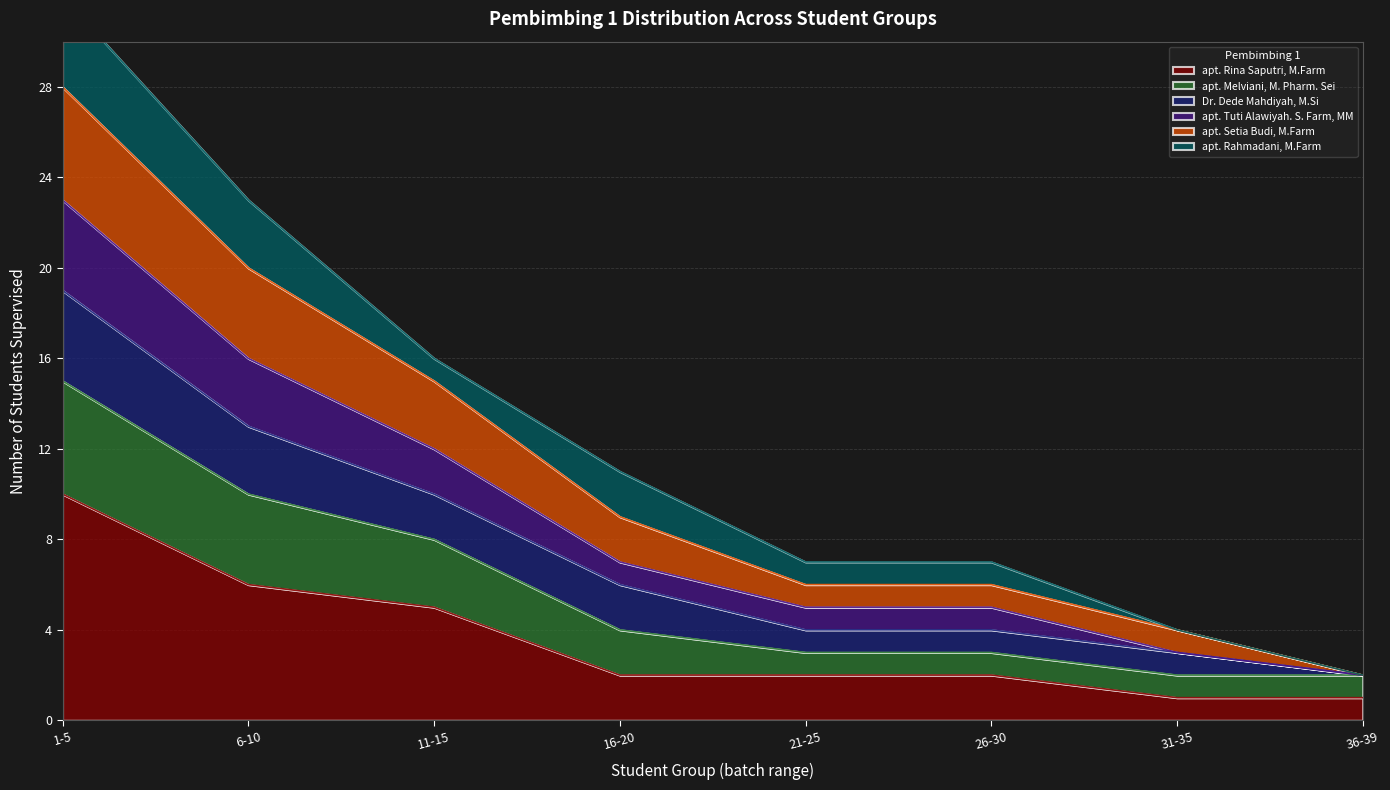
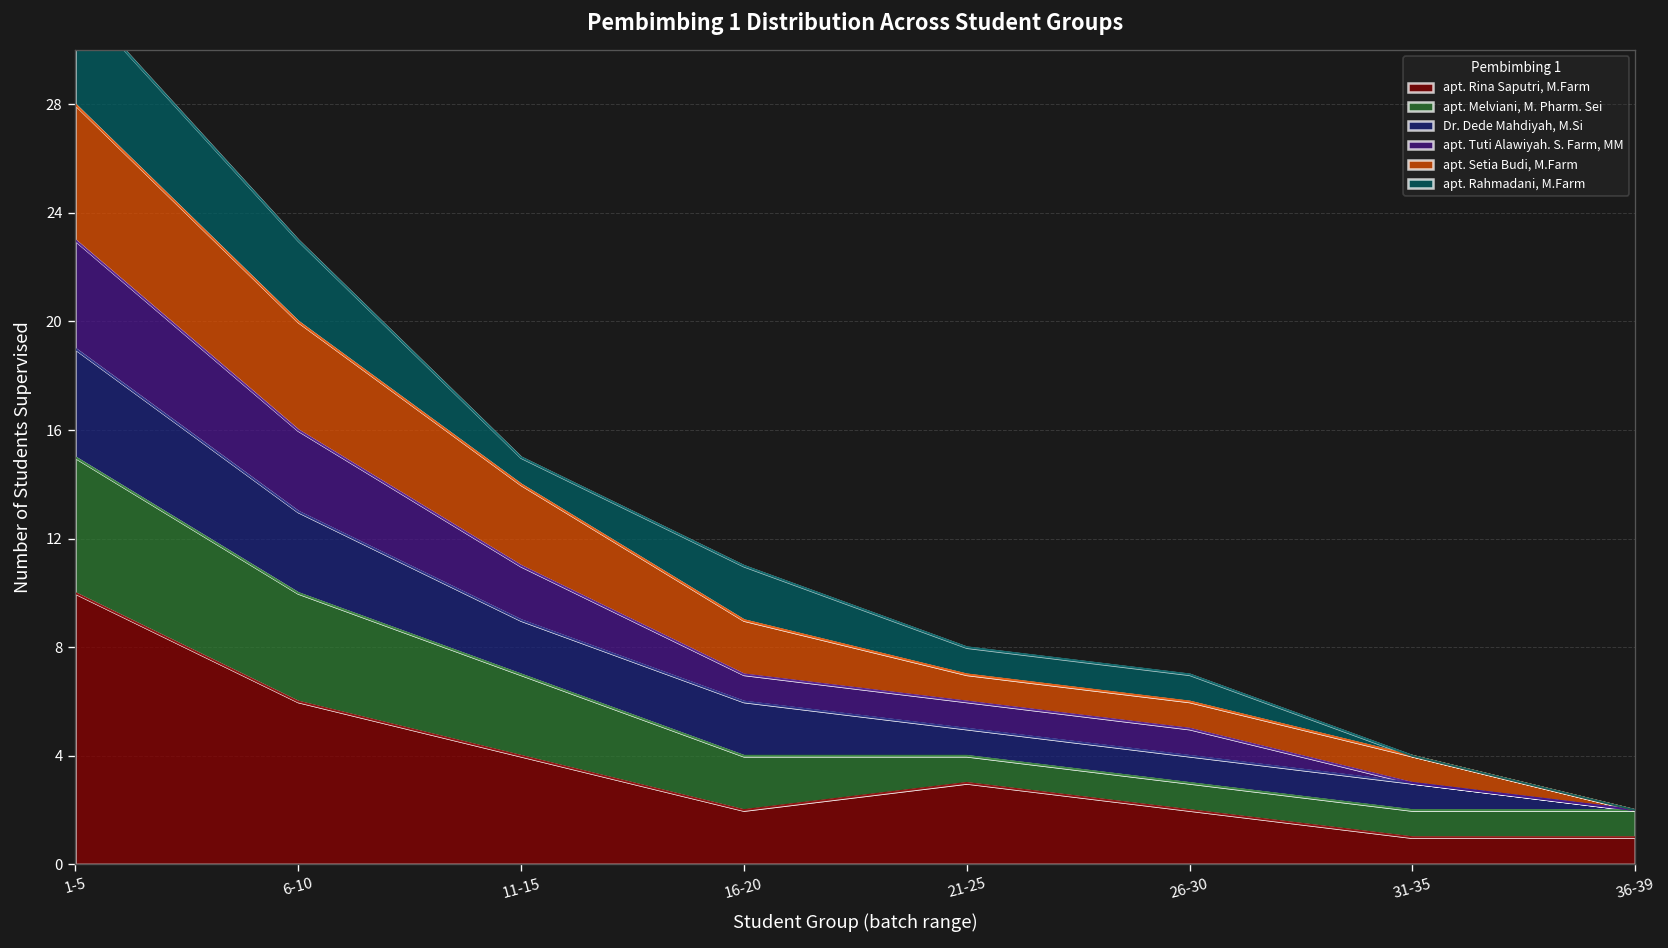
apt. Rina Saputri, M.Farm, 11-15: 5 -> 4
apt. Rina Saputri, M.Farm, 21-25: 2 -> 3
